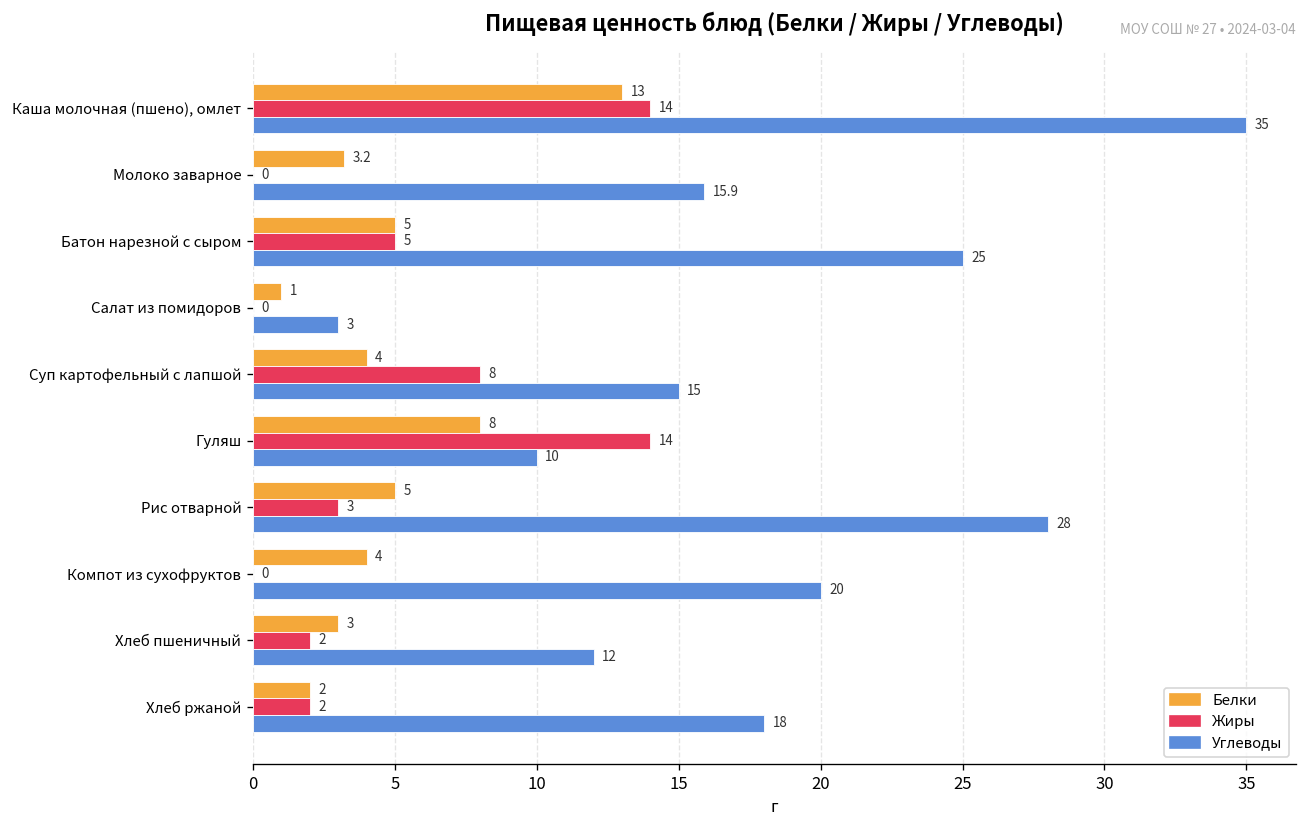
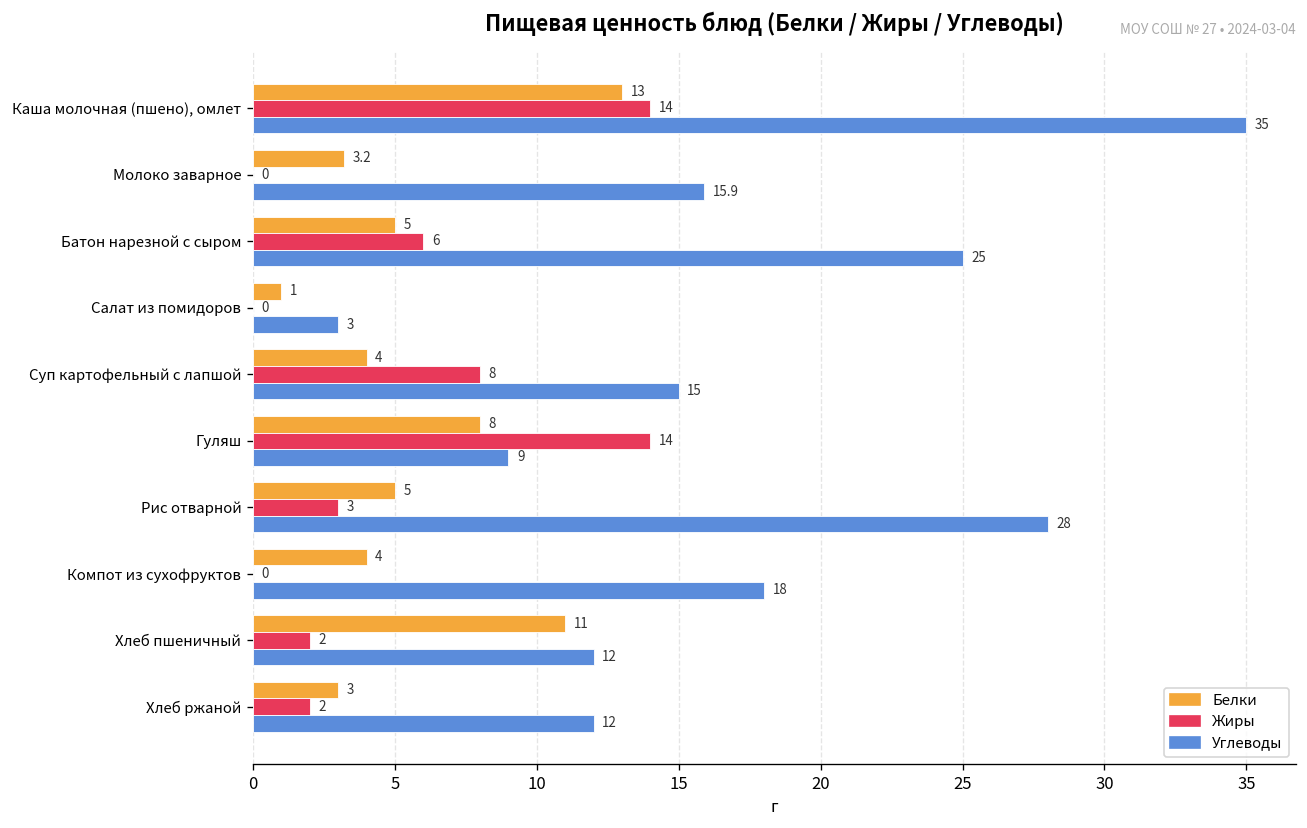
Жиры, Батон нарезной с сыром: 5 -> 6
Углеводы, Гуляш: 10 -> 9
Углеводы, Компот из сухофруктов: 20 -> 18
Белки, Хлеб пшеничный: 3 -> 11
Белки, Хлеб ржаной: 2 -> 3
Углеводы, Хлеб ржаной: 18 -> 12
